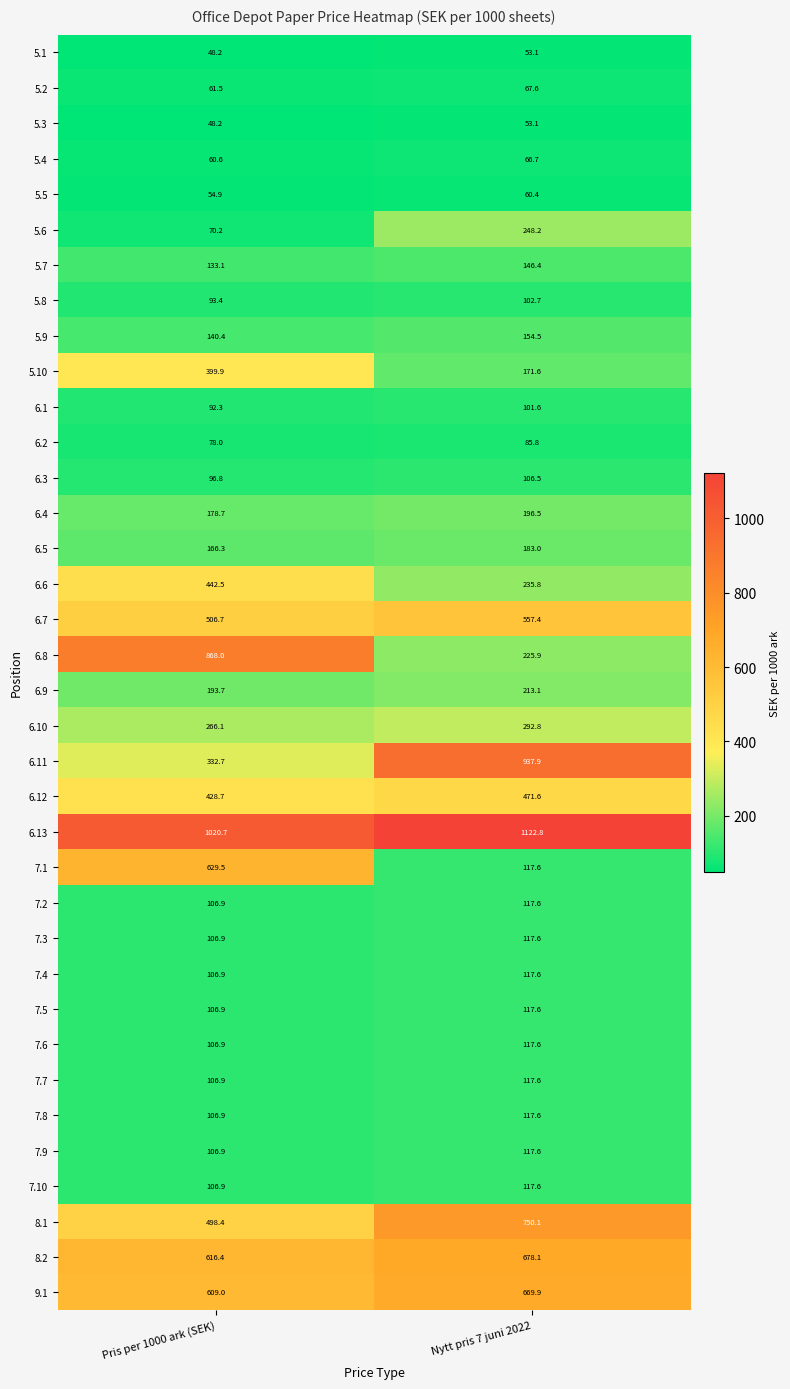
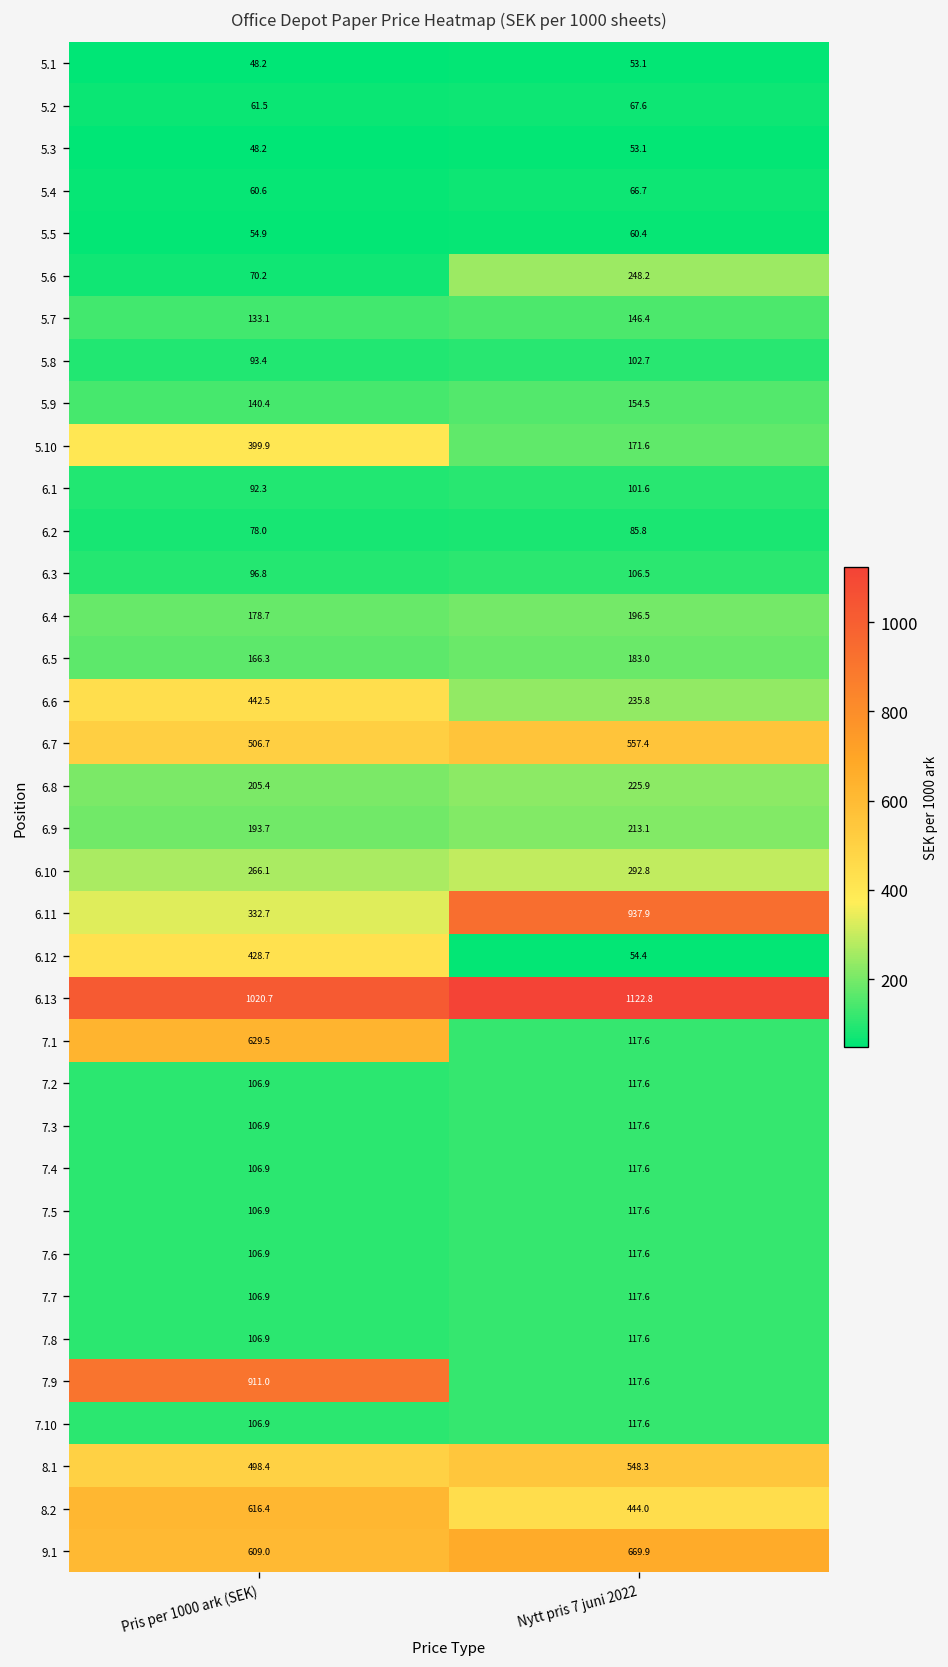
6.8, Pris per 1000 ark (SEK): 868.0 -> 205.4
6.12, Nytt pris 7 juni 2022: 471.6 -> 54.4
7.9, Pris per 1000 ark (SEK): 106.9 -> 911.0
8.1, Nytt pris 7 juni 2022: 750.1 -> 548.3
8.2, Nytt pris 7 juni 2022: 678.1 -> 444.0
